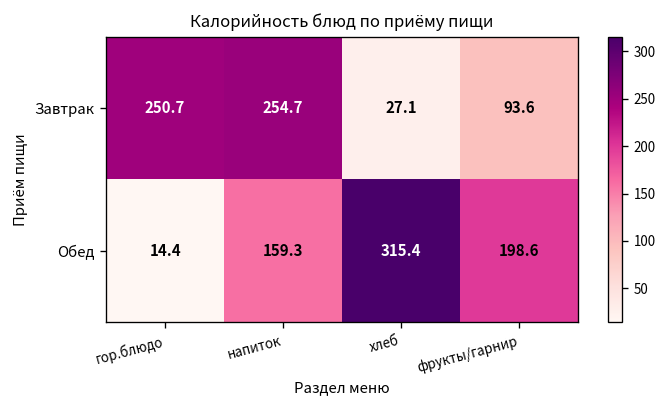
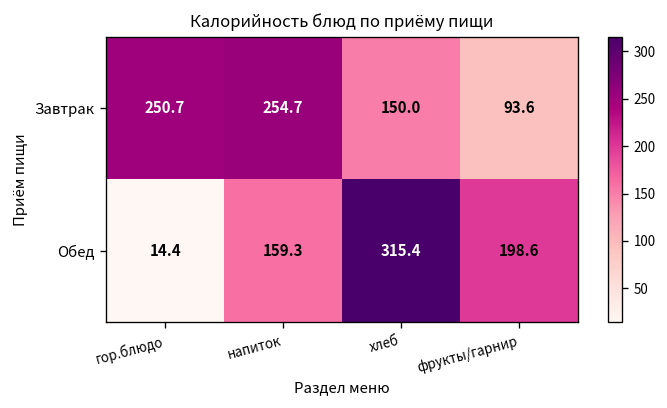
Завтрак, хлеб: 27.1 -> 150.0
